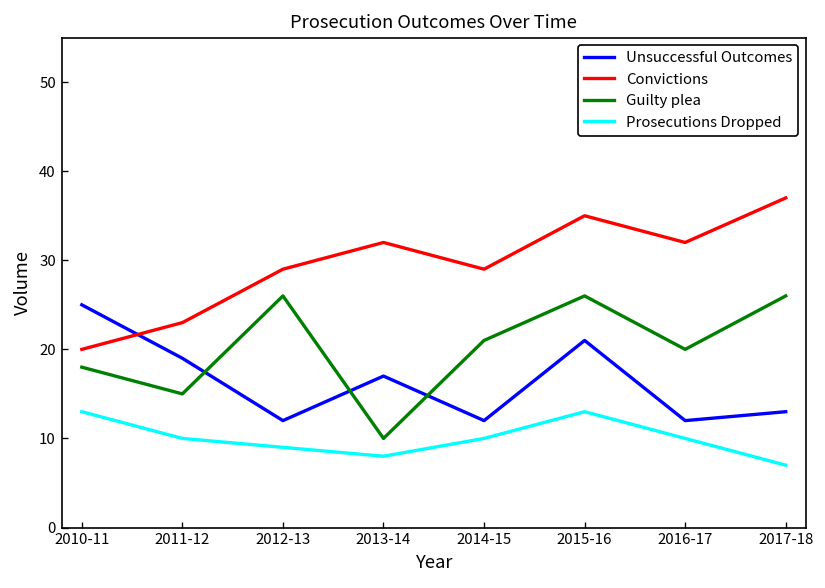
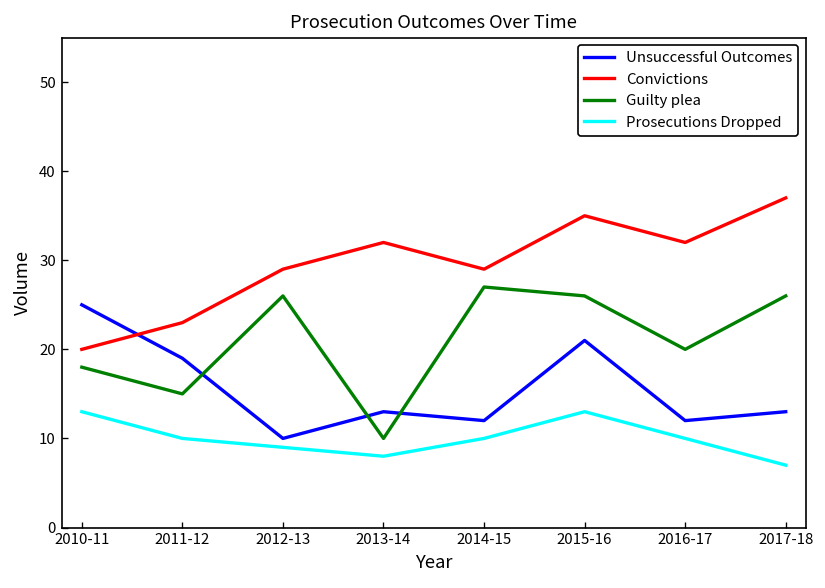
Unsuccessful Outcomes, 2012-13: 12 -> 10
Unsuccessful Outcomes, 2013-14: 17 -> 13
Guilty plea, 2014-15: 21 -> 27
